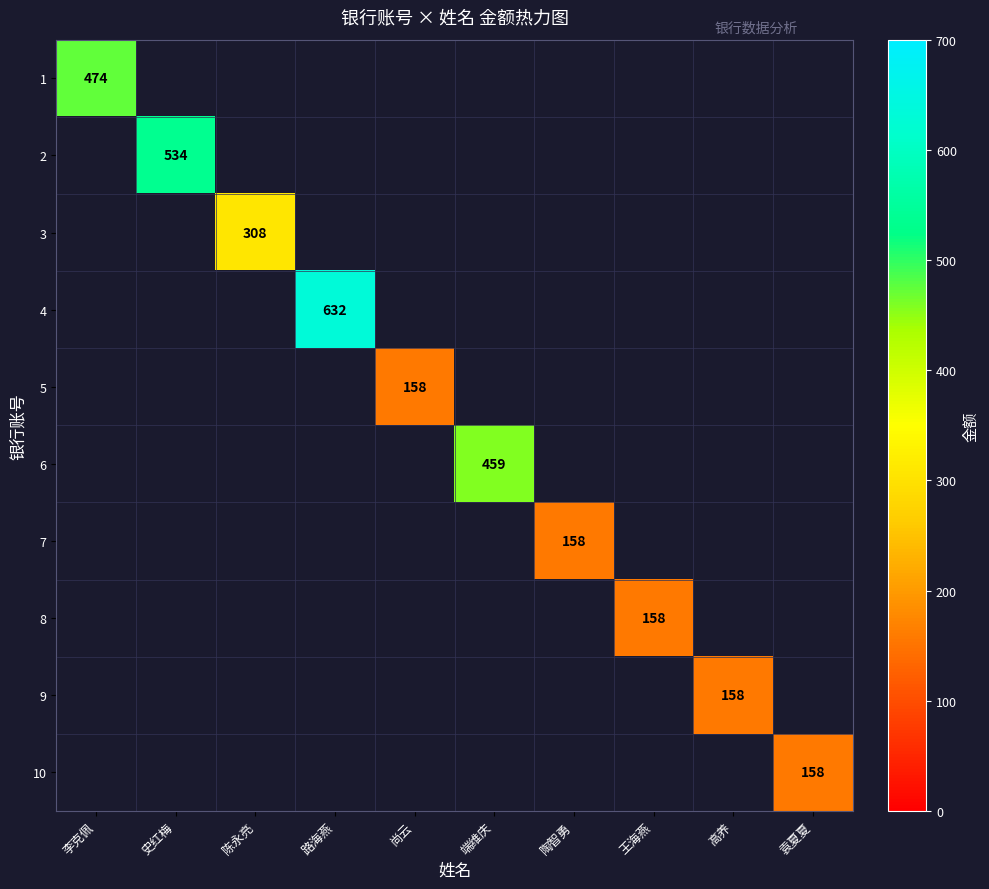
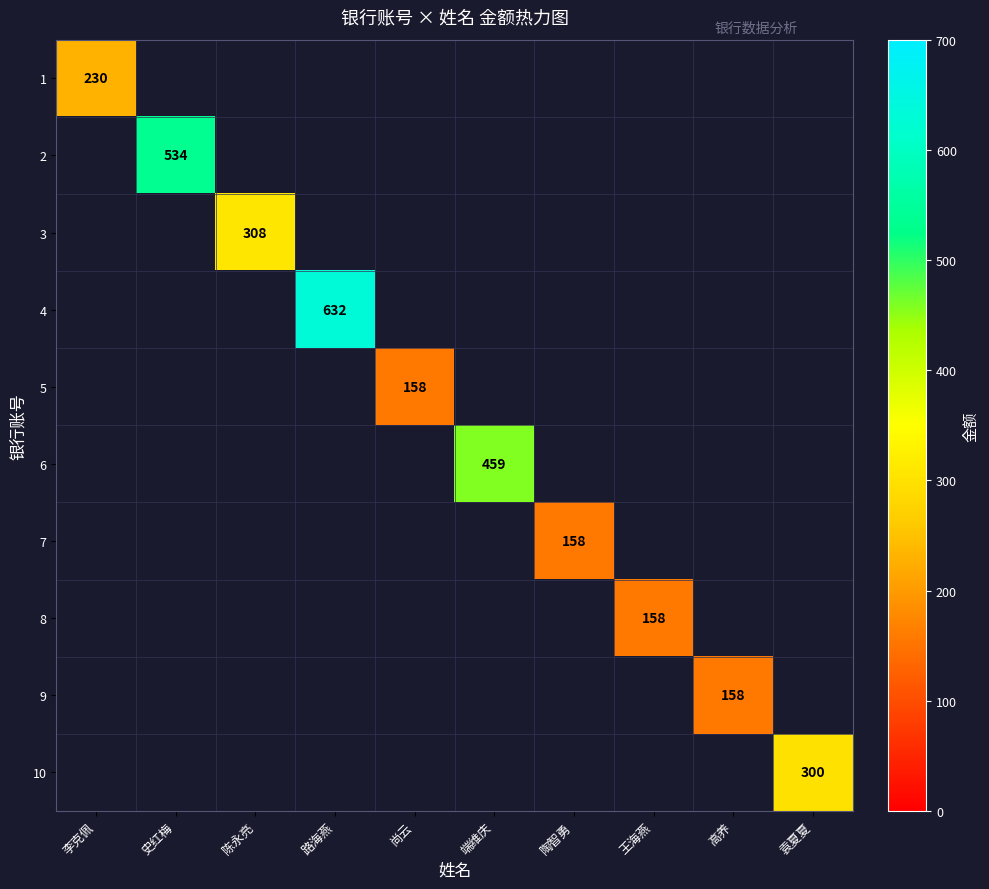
1, 李克佩: 474 -> 230
10, 袁夏夏: 158 -> 300
